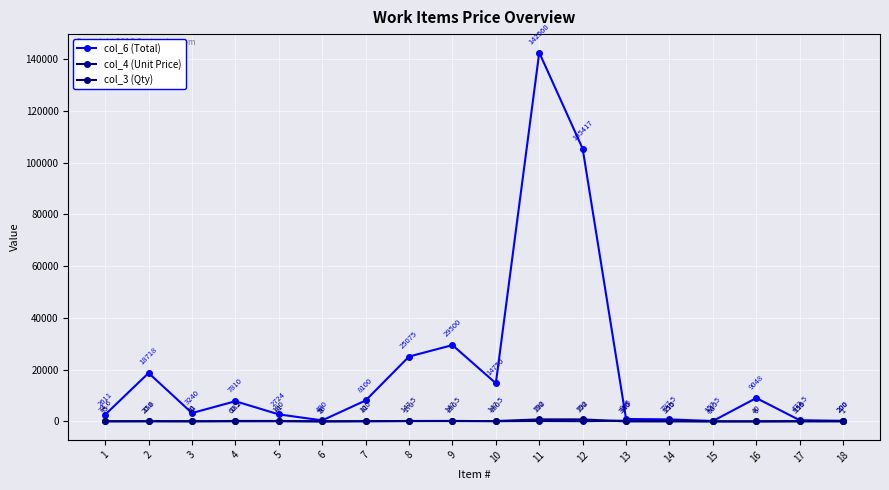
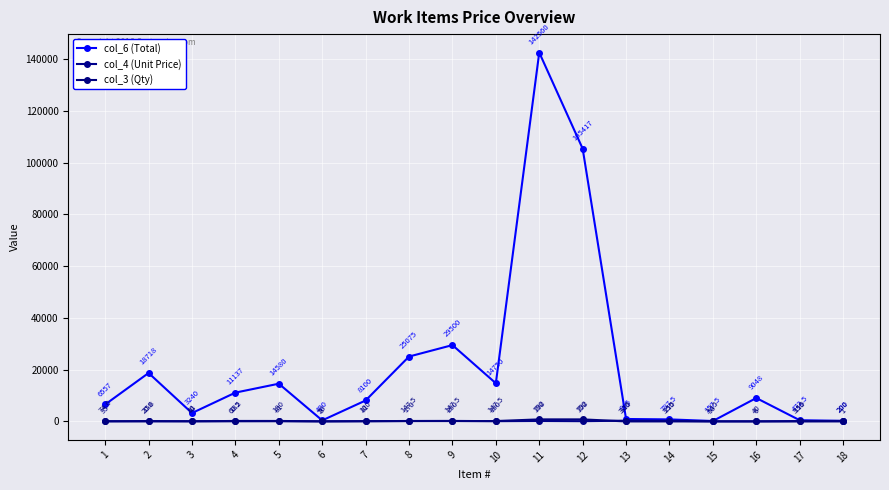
col_6 (Total), 1: 2611 -> 6557
col_6 (Total), 4: 7810 -> 11137
col_6 (Total), 5: 2724 -> 14580
